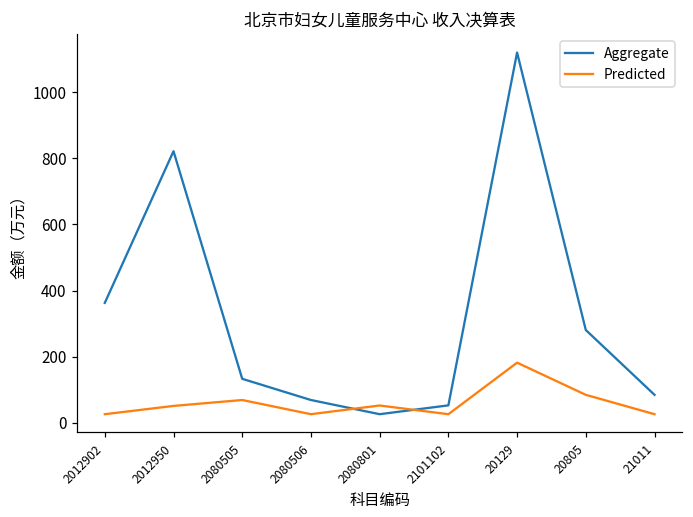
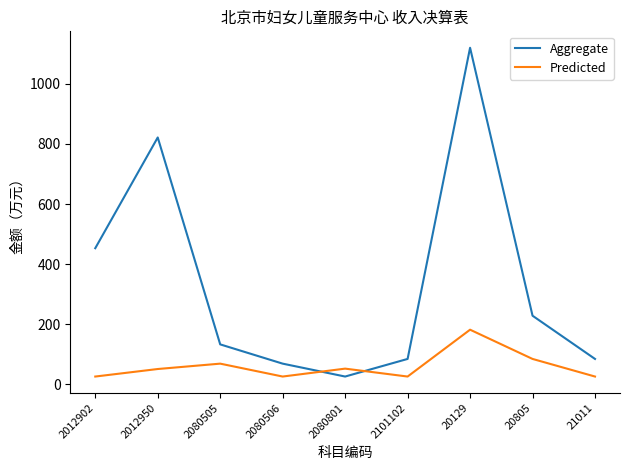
Aggregate, 2012902: 360 -> 450
Aggregate, 2101102: 50 -> 80
Aggregate, 20805: 280 -> 230
